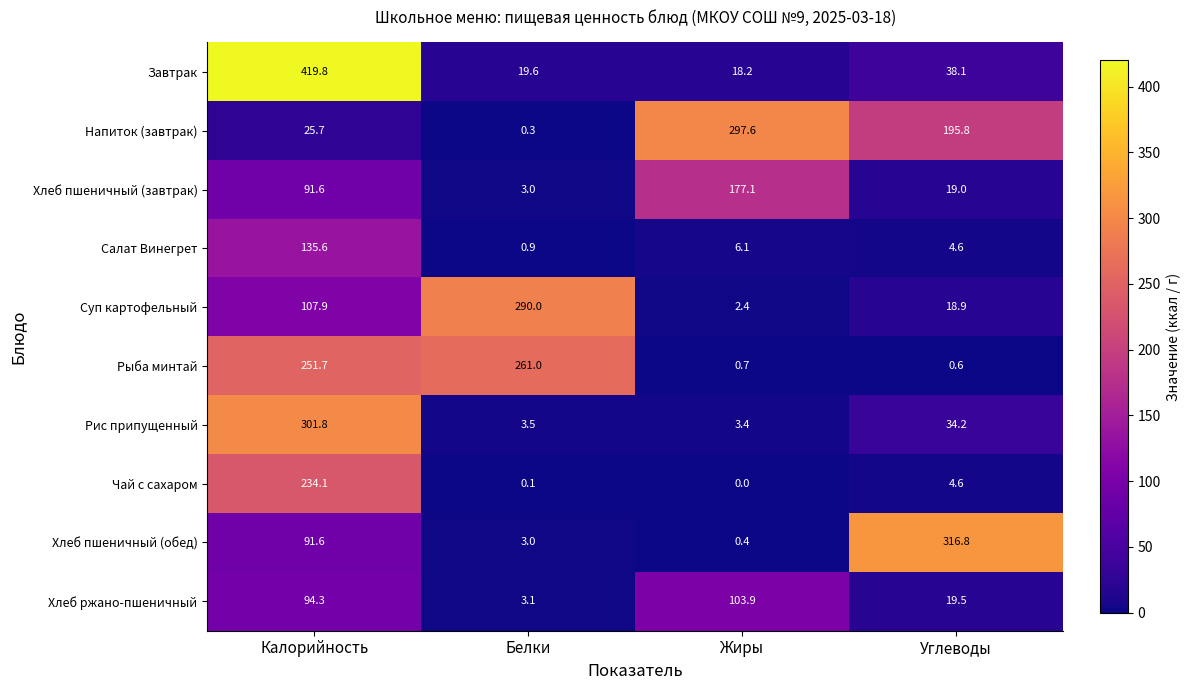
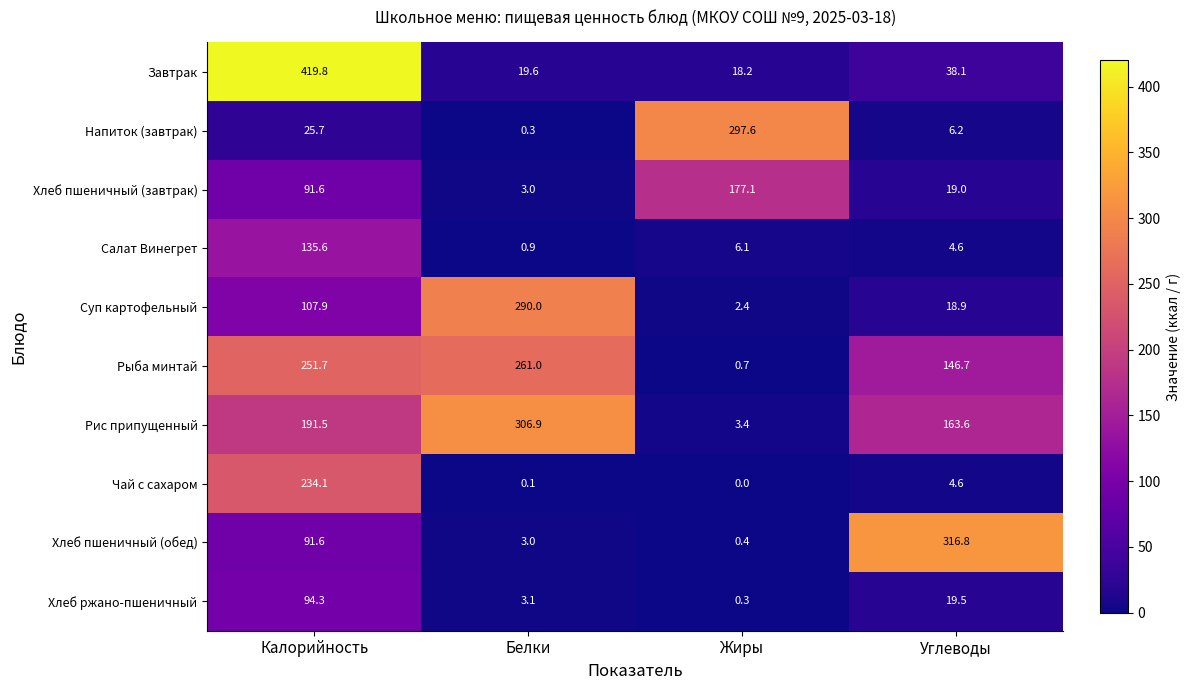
Напиток (завтрак), Углеводы: 195.8 -> 6.2
Рыба минтай, Углеводы: 0.6 -> 146.7
Рис припущенный, Калорийность: 301.8 -> 191.5
Рис припущенный, Белки: 3.5 -> 306.9
Рис припущенный, Углеводы: 34.2 -> 163.6
Хлеб ржано-пшеничный, Жиры: 103.9 -> 0.3
